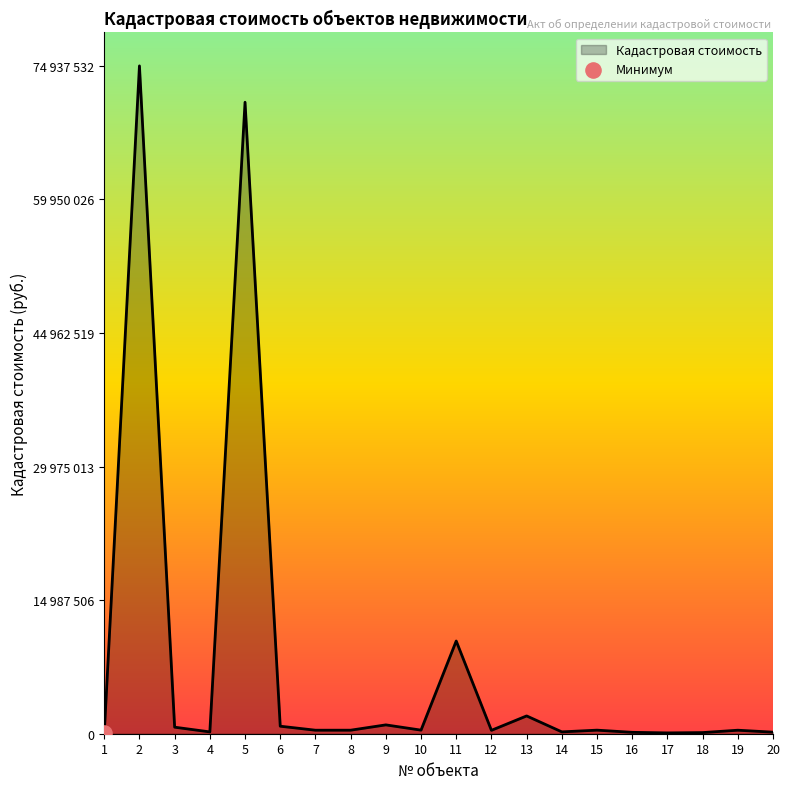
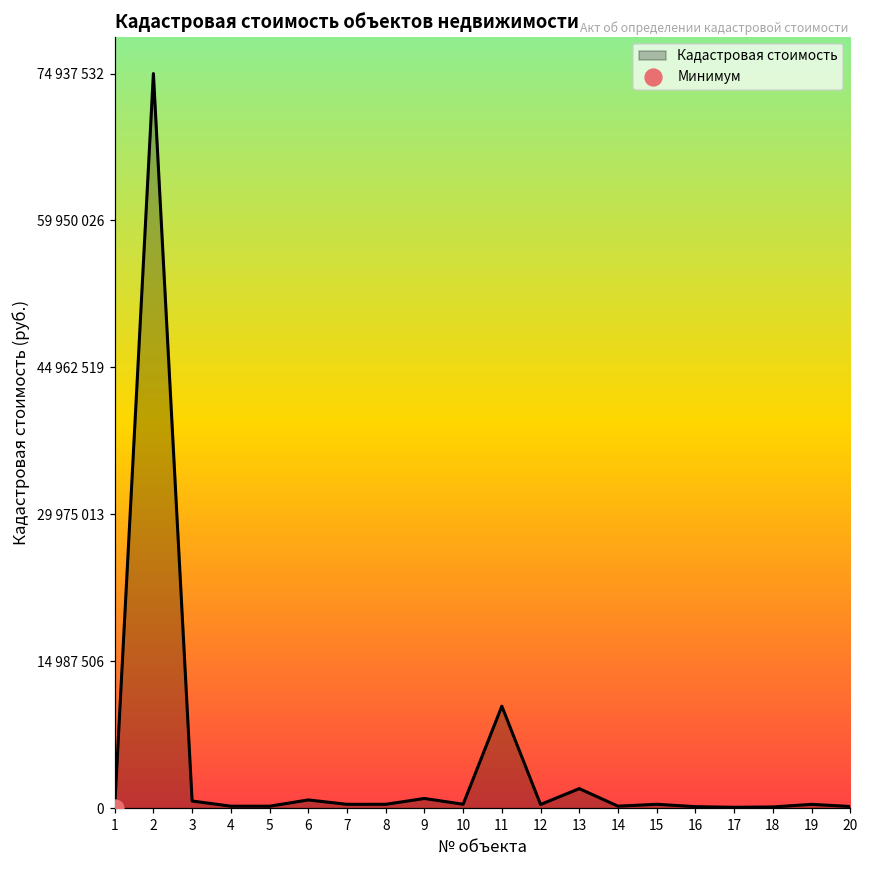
Кадастровая стоимость, 5: 71000000 -> 0
